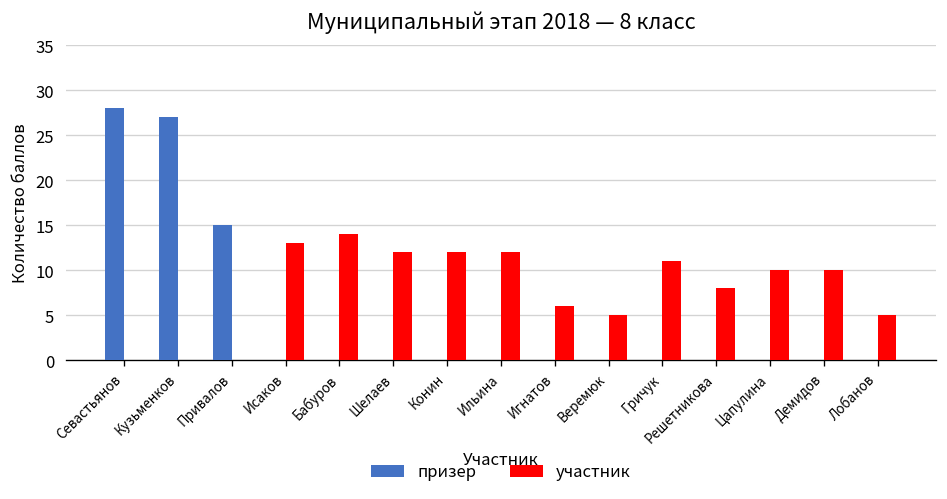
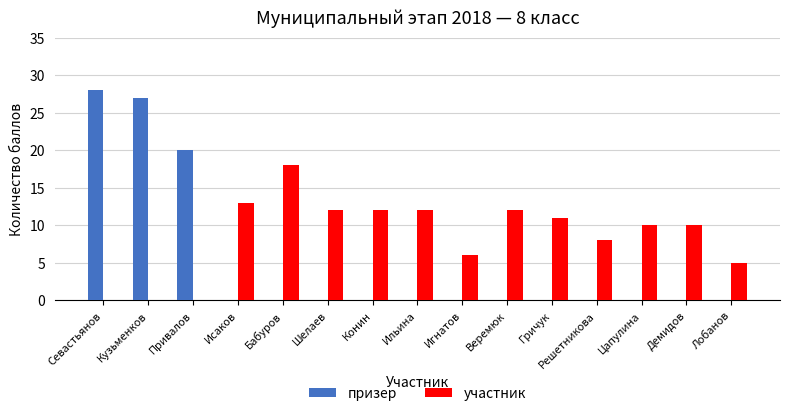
призер, Привалов: 15 -> 20
участник, Бабуров: 14 -> 18
участник, Веремюк: 5 -> 12
